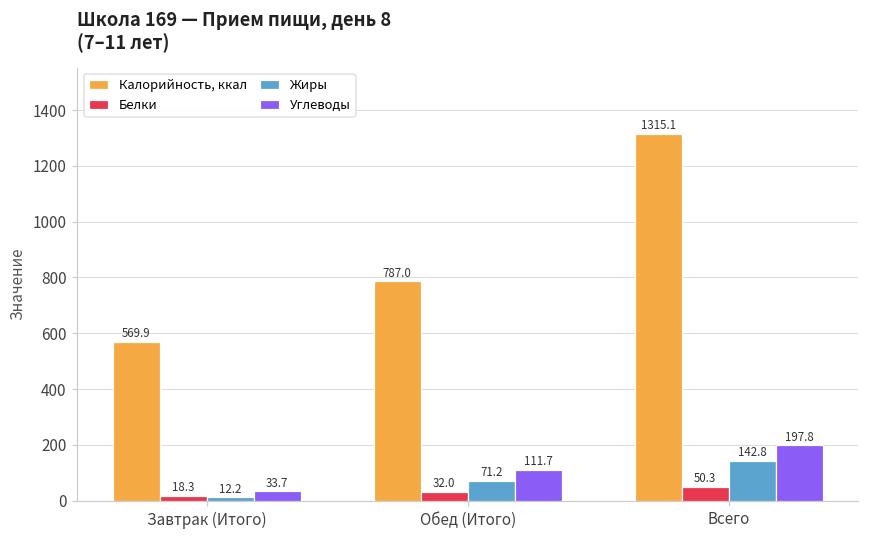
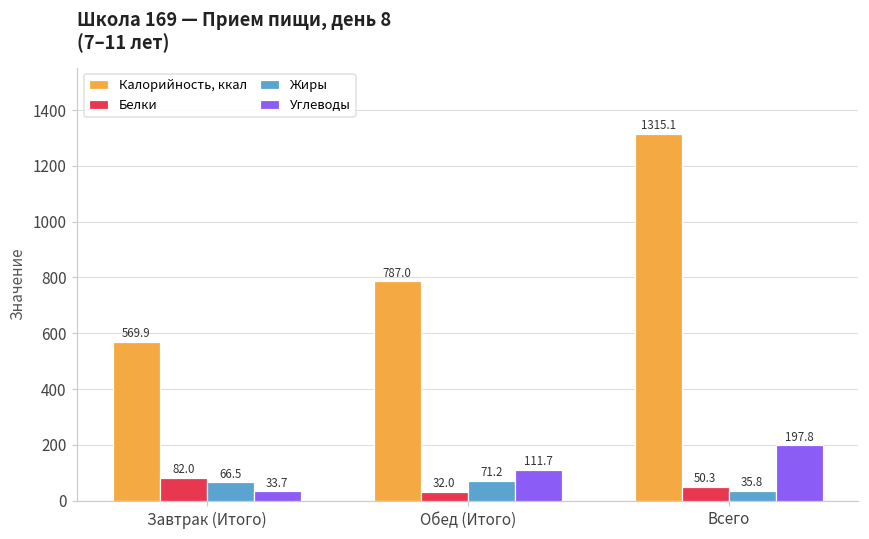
Белки, Завтрак (Итого): 18.3 -> 82.0
Жиры, Завтрак (Итого): 12.2 -> 66.5
Жиры, Всего: 142.8 -> 35.8
